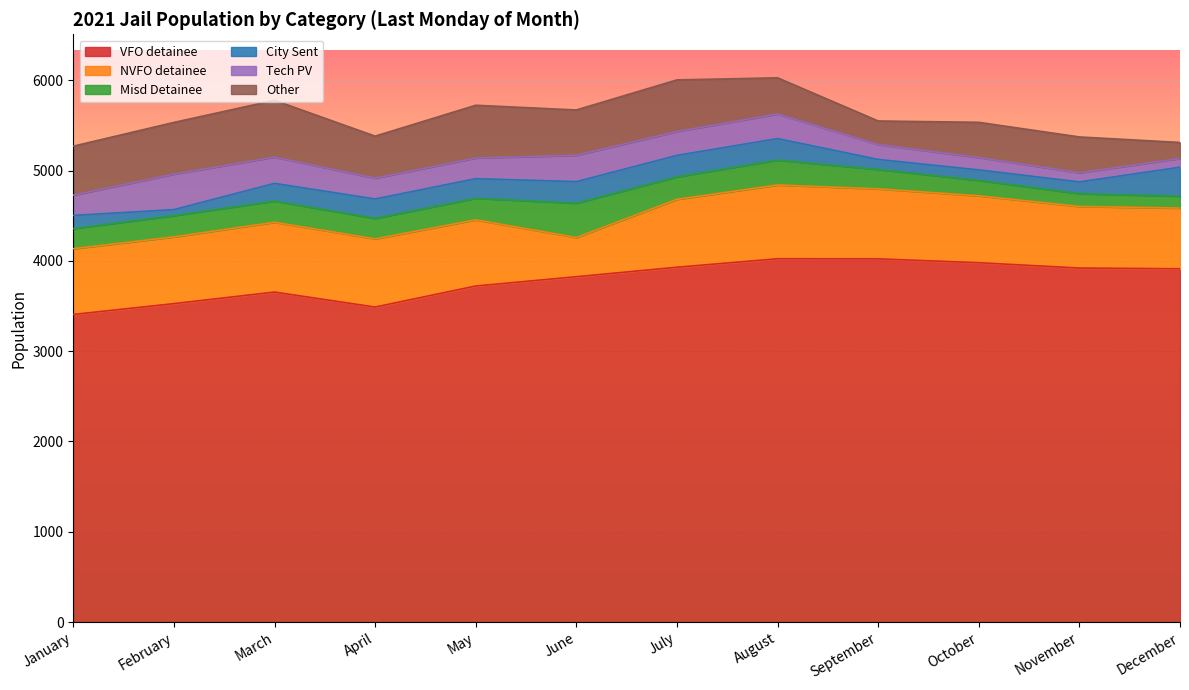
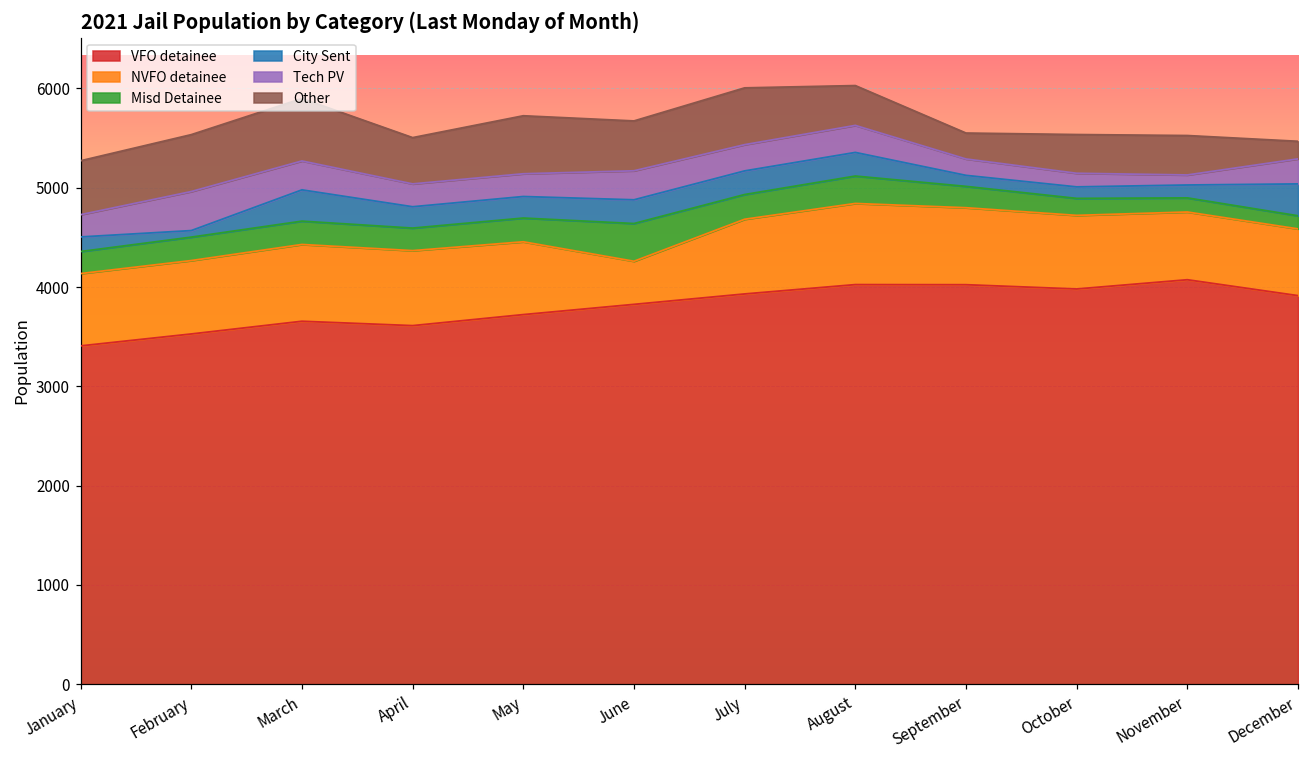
City Sent, March: 200 -> 300
VFO detainee, April: 3500 -> 3600
VFO detainee, November: 3900 -> 4100
Tech PV, December: 100 -> 300
